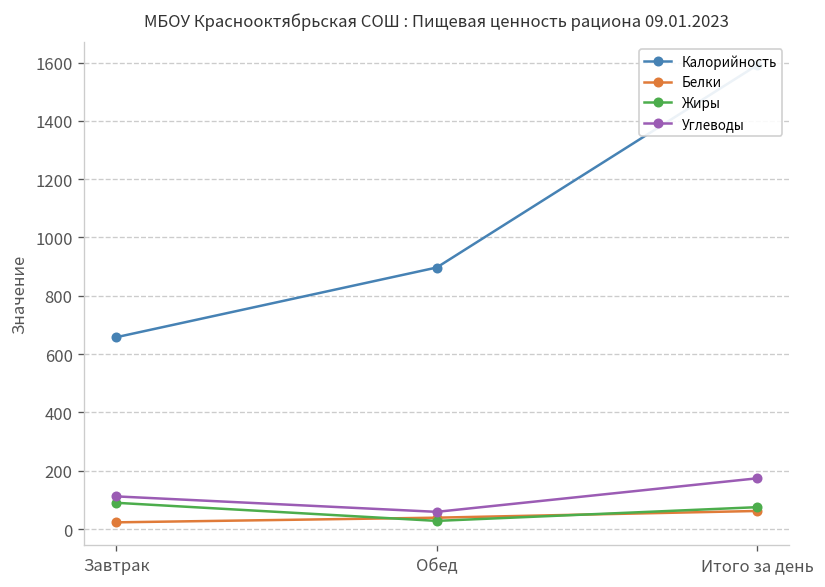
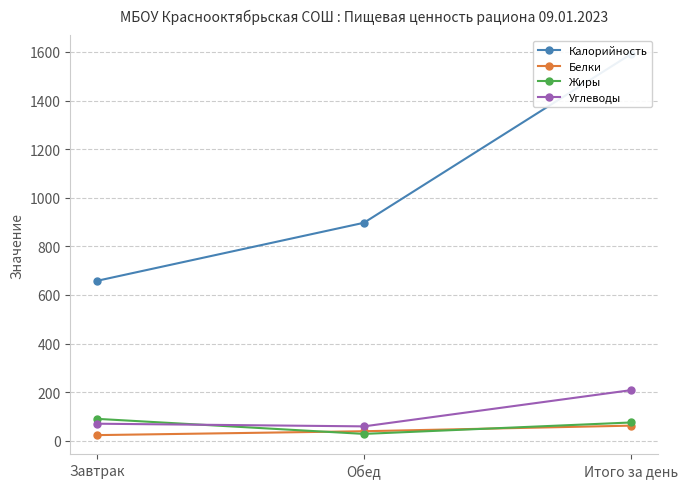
Углеводы, Завтрак: 110 -> 70
Углеводы, Итого за день: 170 -> 210
